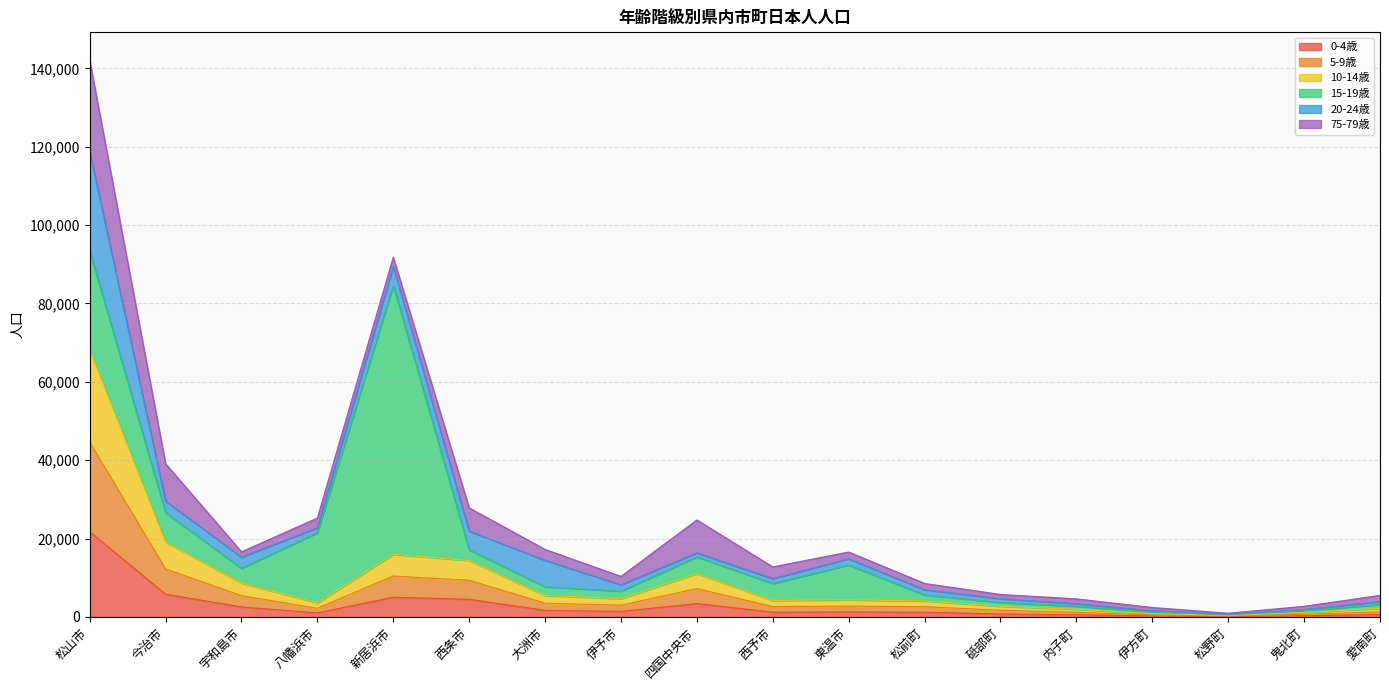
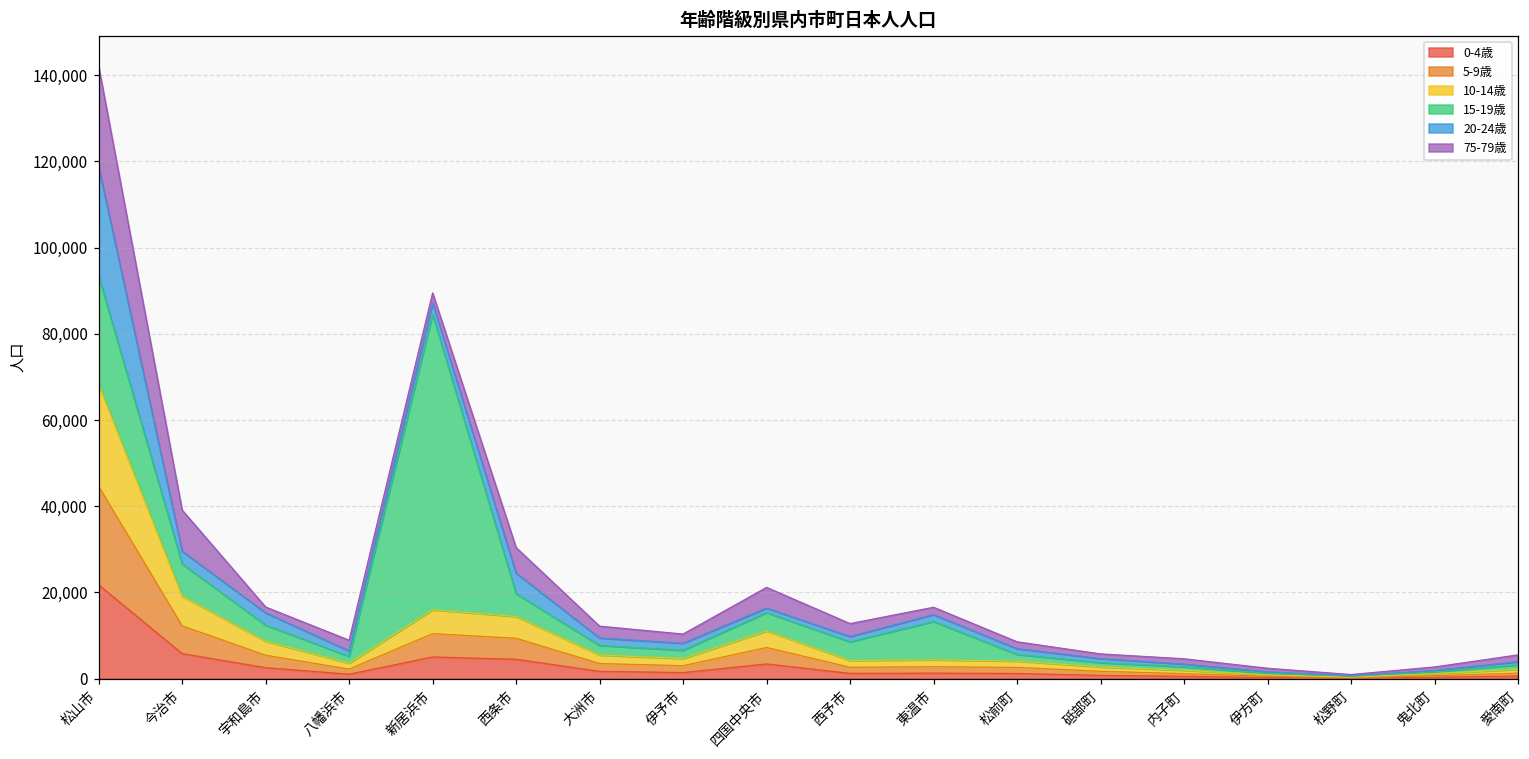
15-19歳, 八幡浜市: 18,000 -> 2,000
20-24歳, 新居浜市: 5,000 -> 3,000
15-19歳, 西条市: 3,000 -> 5,000
20-24歳, 大洲市: 7,000 -> 2,000
75-79歳, 四国中央市: 8,000 -> 5,000
